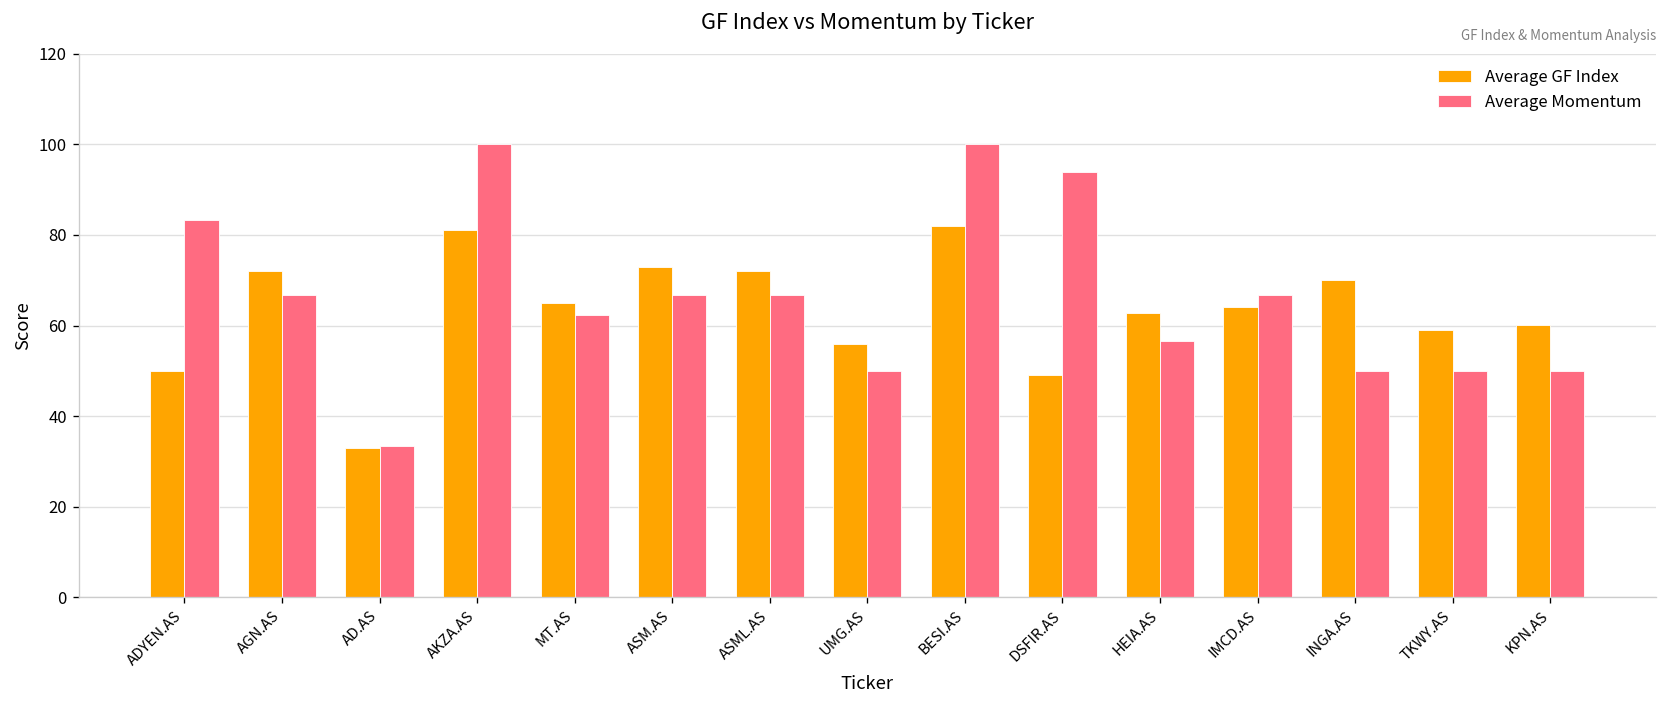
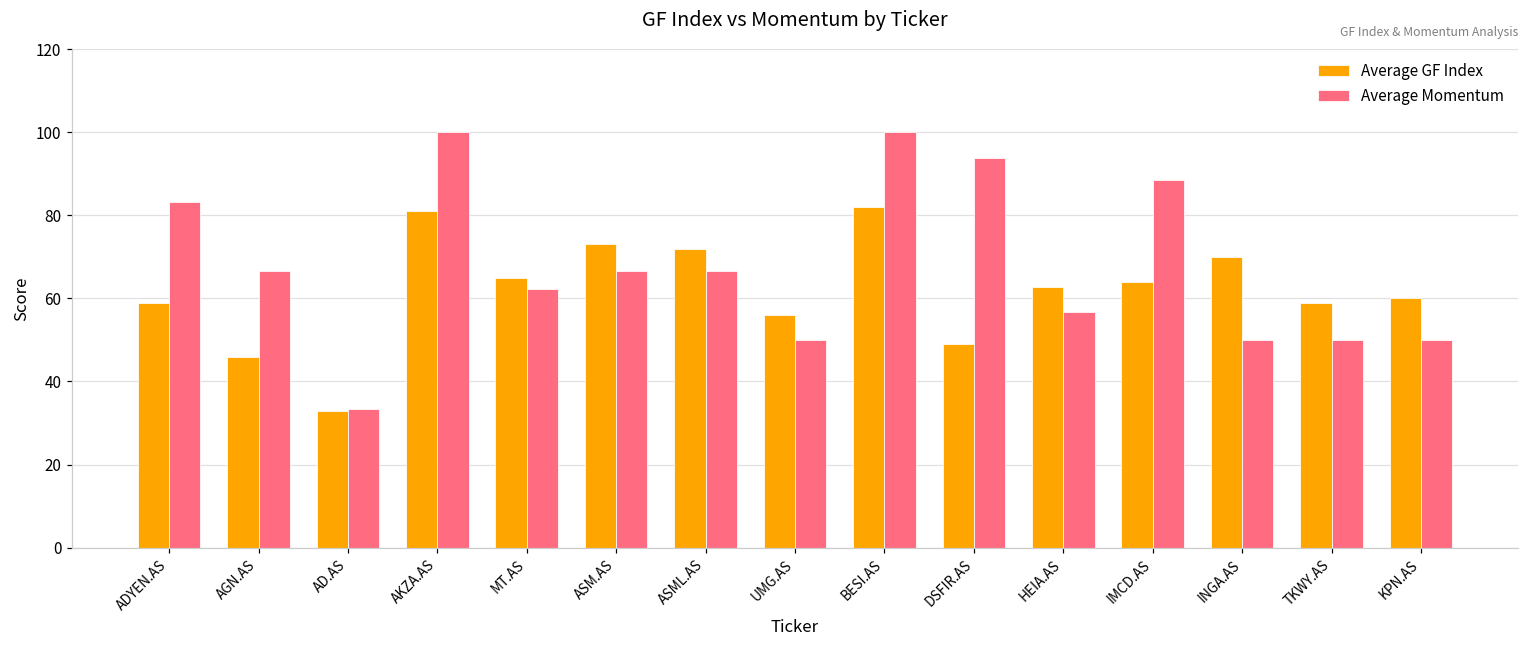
Average GF Index, ADYEN.AS: 50 -> 59
Average GF Index, AGN.AS: 72 -> 46
Average Momentum, IMCD.AS: 67 -> 89
